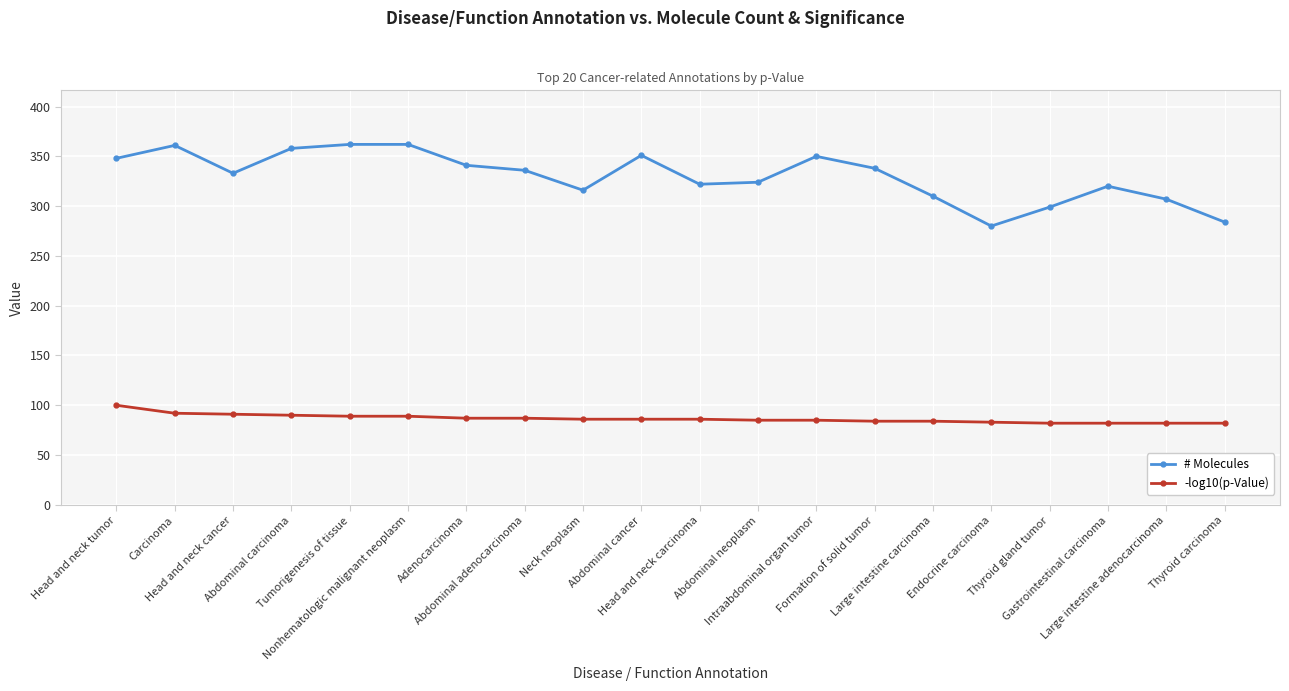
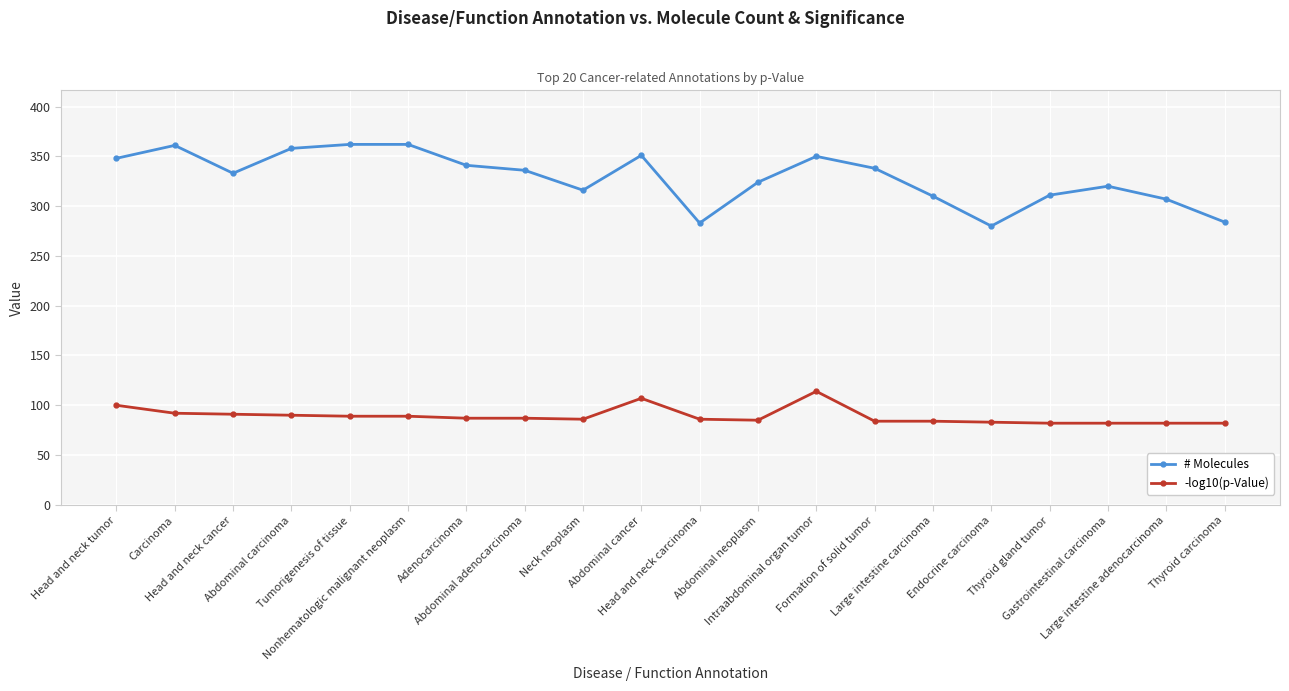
-log10(p-Value), Abdominal cancer: 90 -> 110
# Molecules, Head and neck carcinoma: 320 -> 280
-log10(p-Value), Intraabdominal organ tumor: 90 -> 110
# Molecules, Thyroid gland tumor: 300 -> 310
